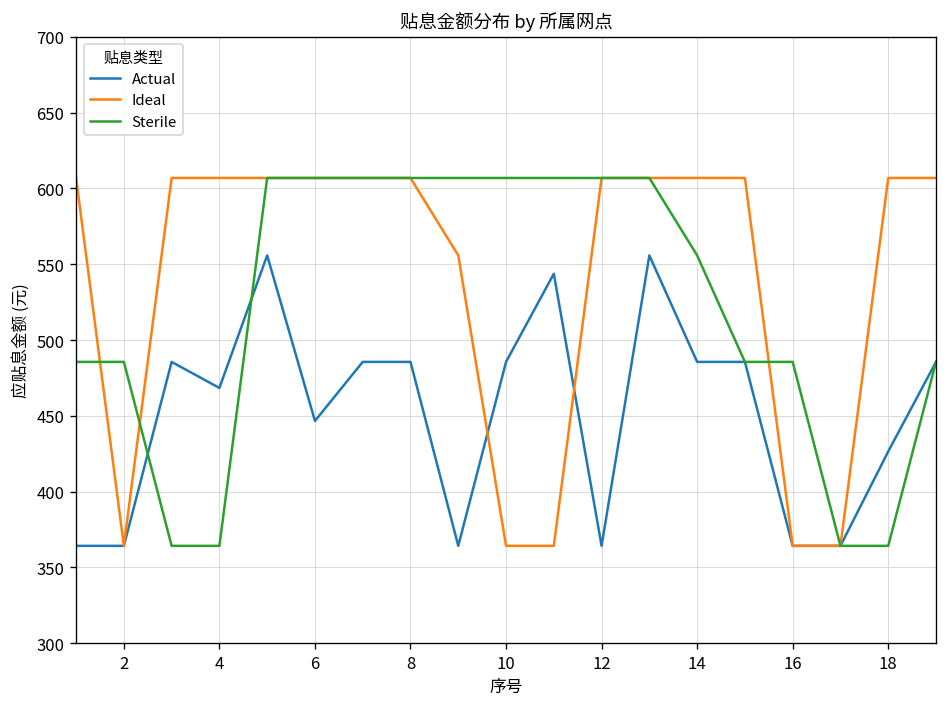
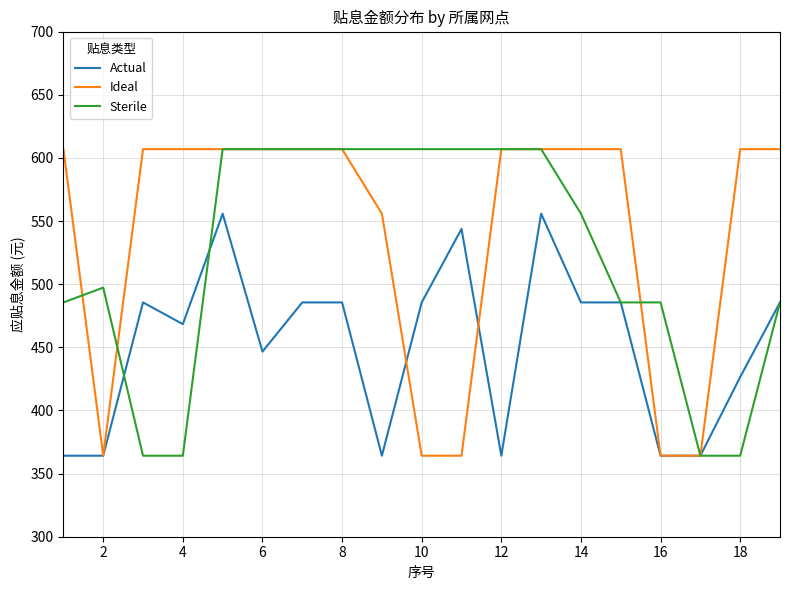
Sterile, 2: 486 -> 497
